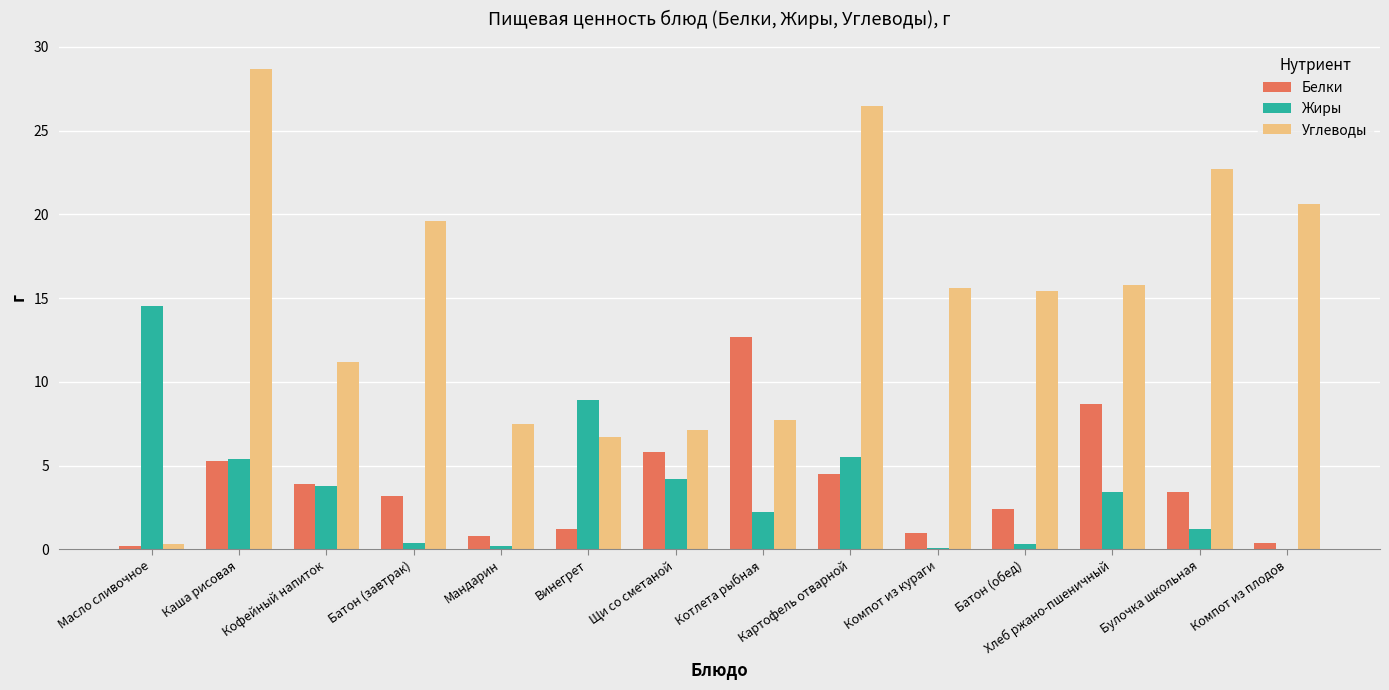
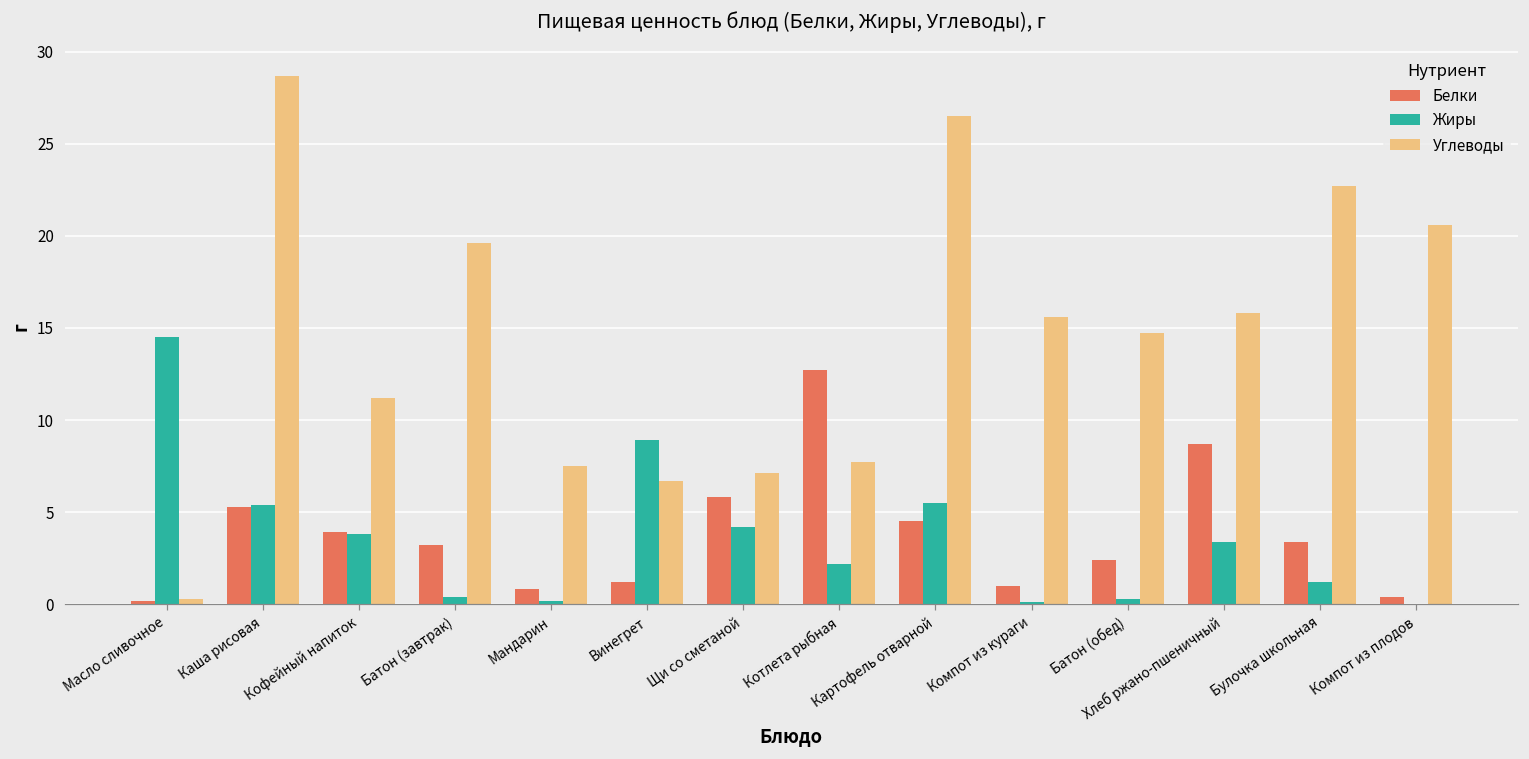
Углеводы, Батон (обед): 15.4 -> 14.7
